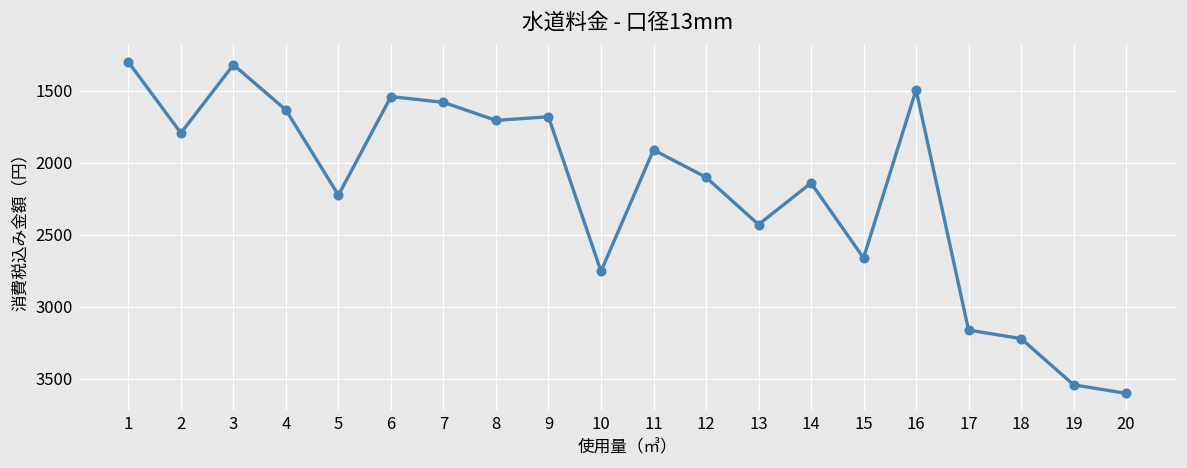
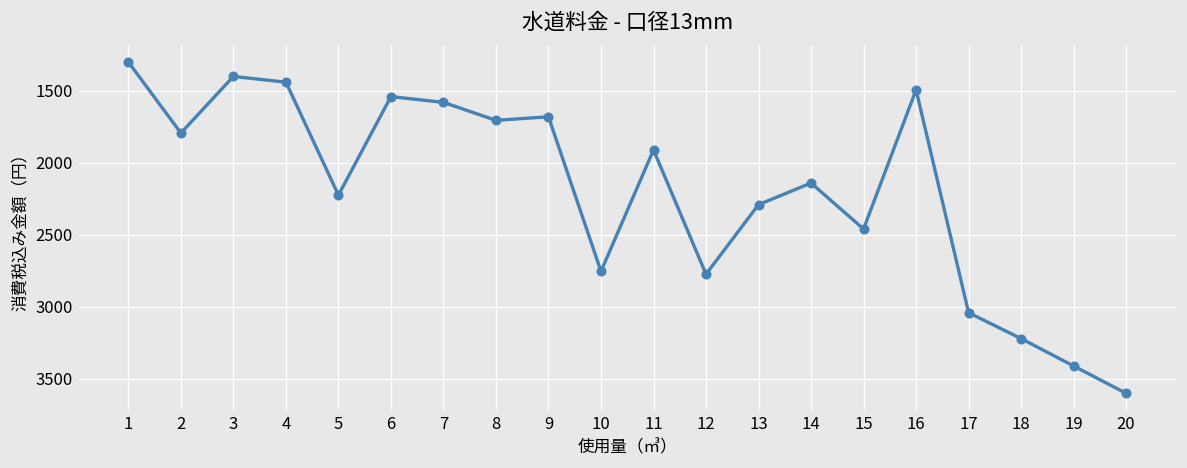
3: 1320 -> 1400
4: 1630 -> 1440
12: 2100 -> 2770
13: 2430 -> 2290
15: 2660 -> 2460
17: 3160 -> 3040
19: 3540 -> 3410
